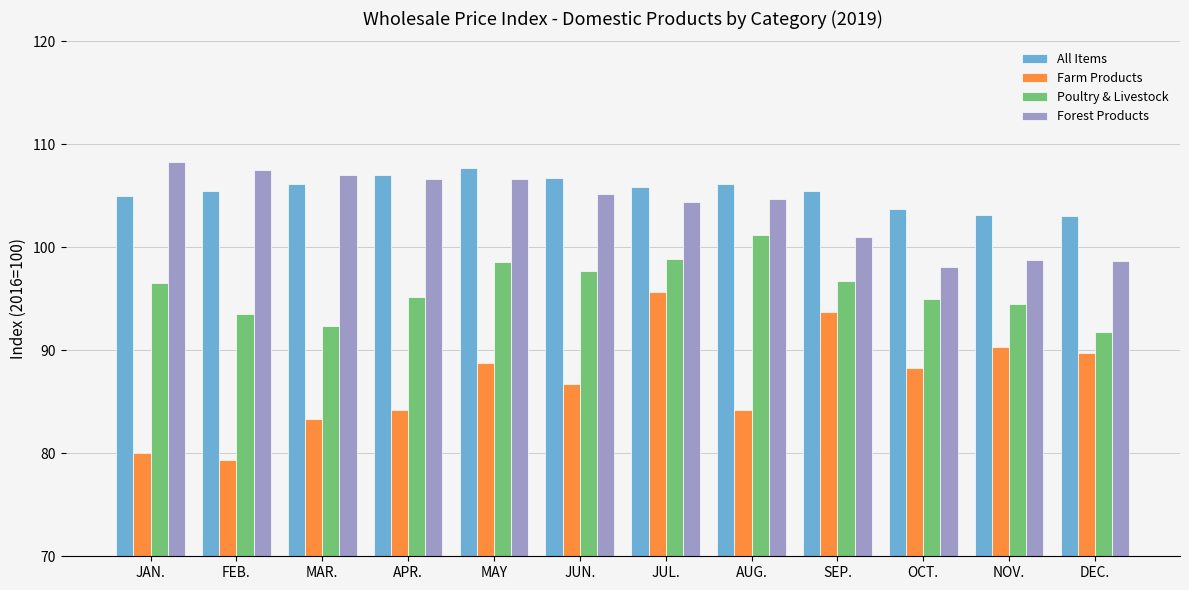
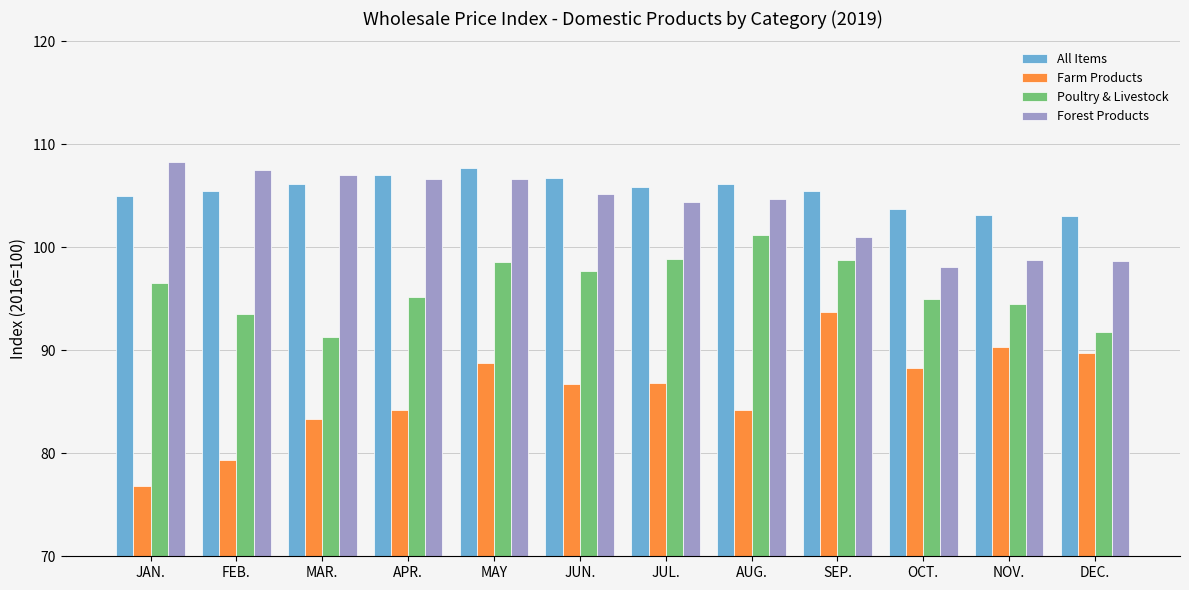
Farm Products, JAN.: 80.0 -> 76.8
Poultry & Livestock, MAR.: 92.4 -> 91.3
Farm Products, JUL.: 95.7 -> 86.9
Poultry & Livestock, SEP.: 96.7 -> 98.7
